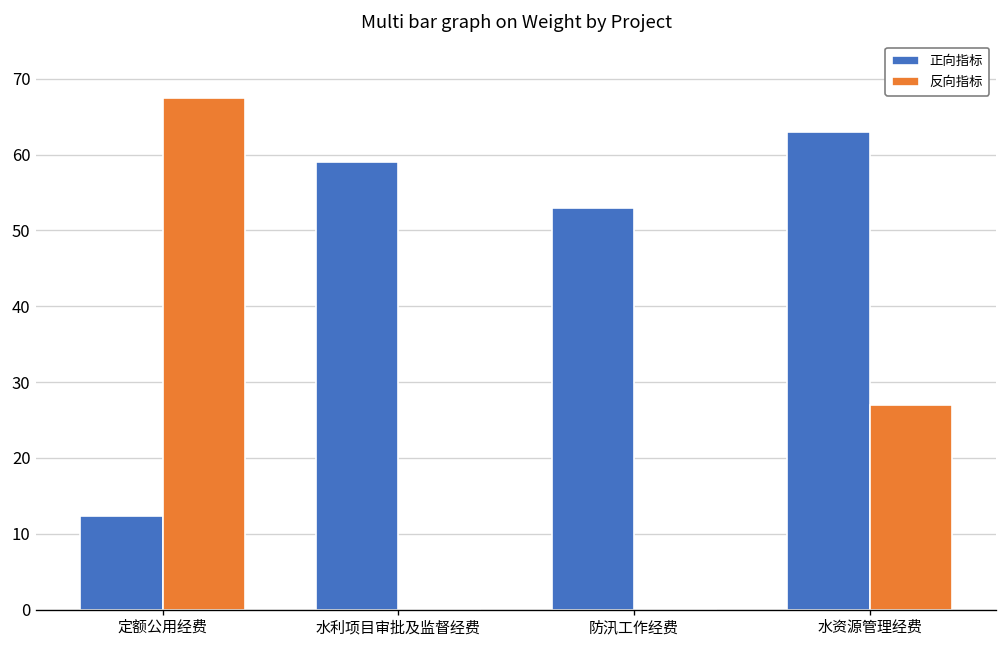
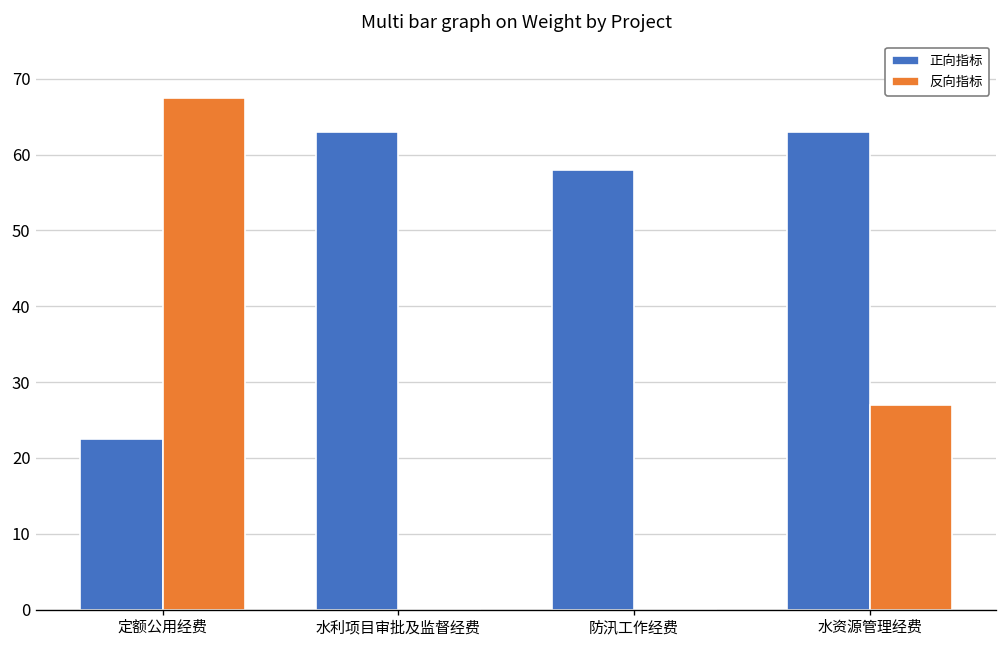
正向指标, 定额公用经费: 12 -> 23
正向指标, 水利项目审批及监督经费: 59 -> 63
正向指标, 防汛工作经费: 53 -> 58
